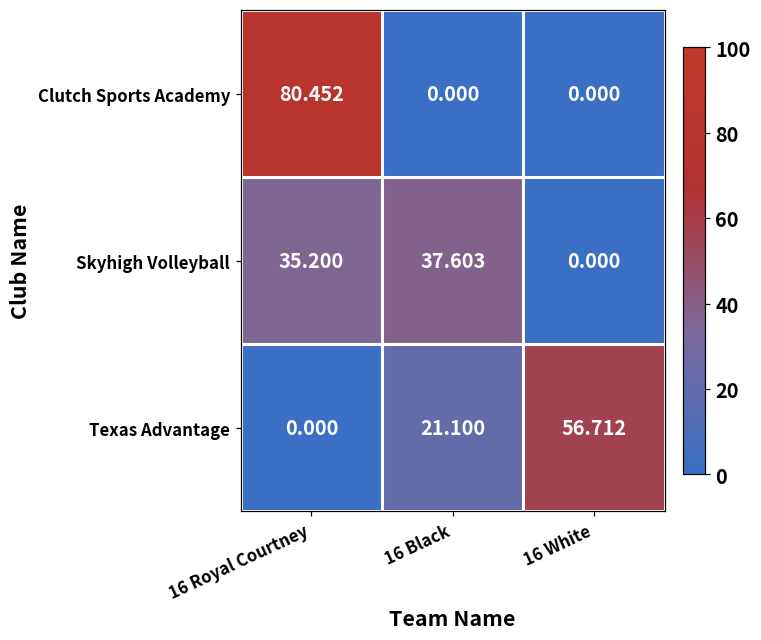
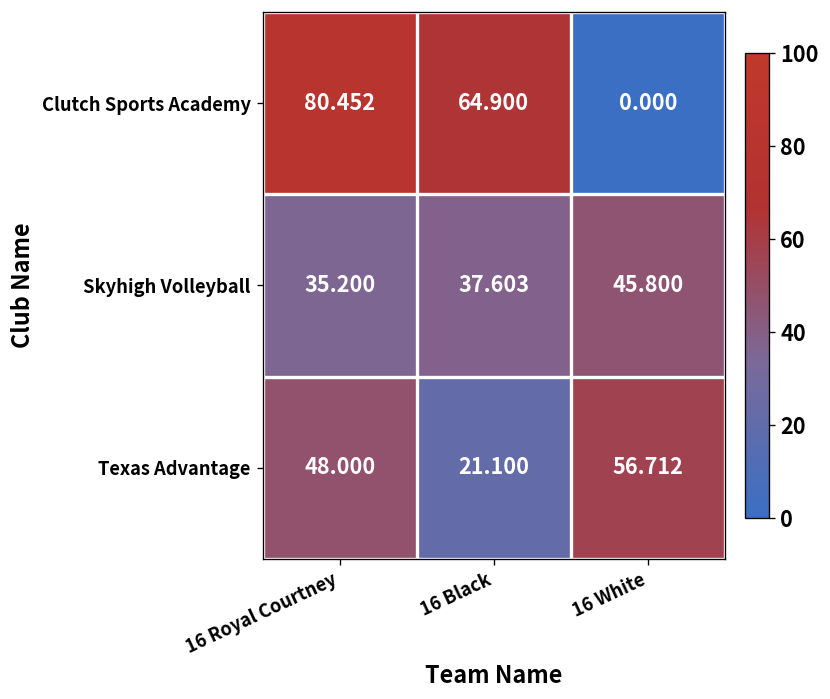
Clutch Sports Academy, 16 Black: 0.000 -> 64.900
Skyhigh Volleyball, 16 White: 0.000 -> 45.800
Texas Advantage, 16 Royal Courtney: 0.000 -> 48.000
